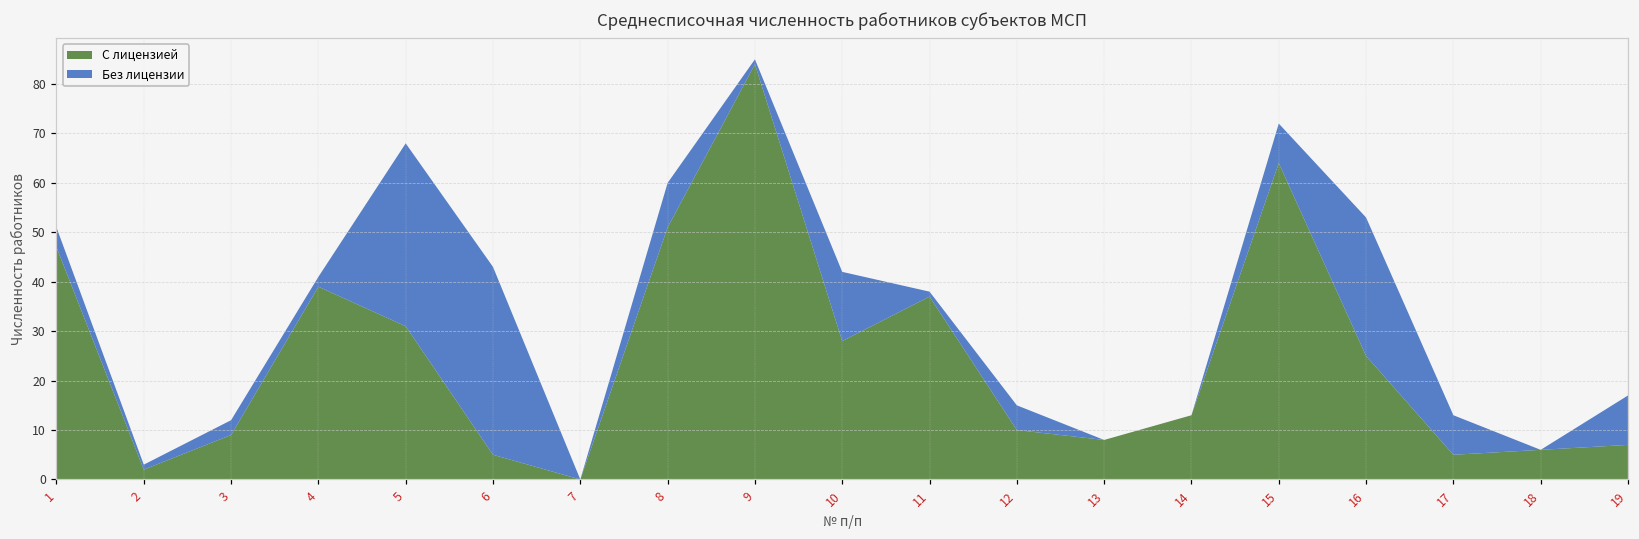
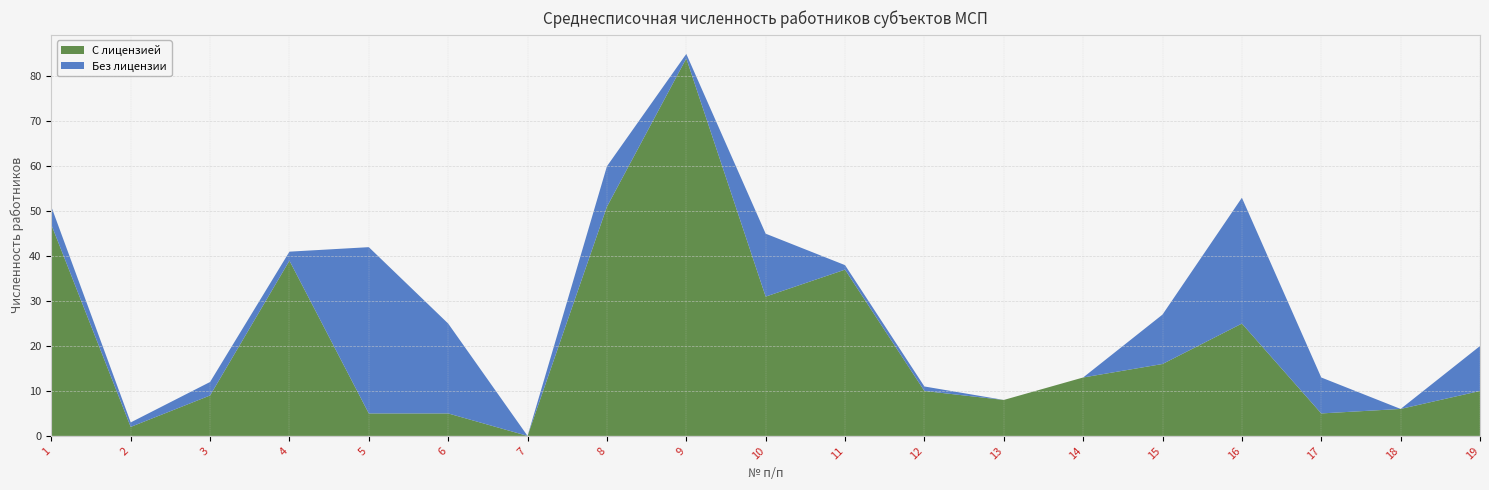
С лицензией, 5: 31 -> 5
Без лицензии, 6: 38 -> 20
С лицензией, 10: 28 -> 31
Без лицензии, 12: 5 -> 1
С лицензией, 15: 64 -> 16
Без лицензии, 15: 8 -> 11
С лицензией, 19: 7 -> 10
